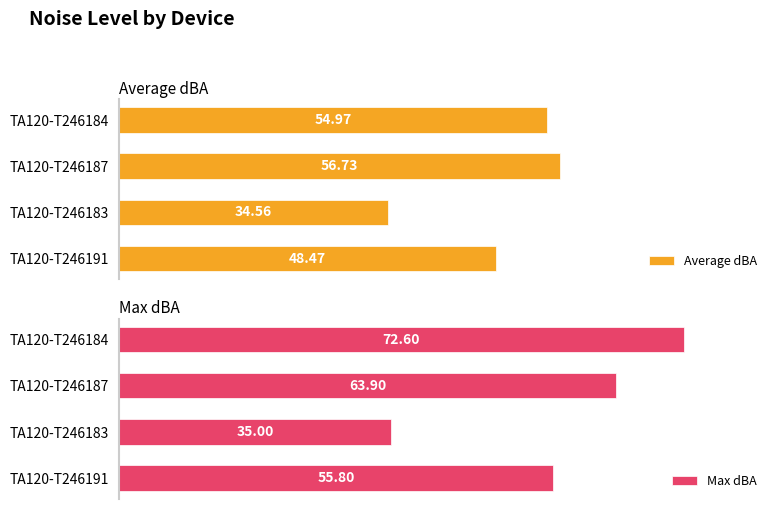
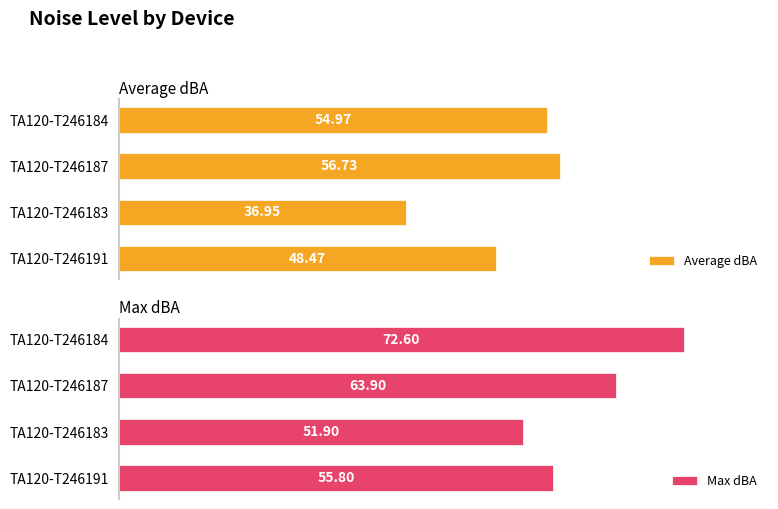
Average dBA, TA120-T246183: 34.56 -> 36.95
Max dBA, TA120-T246183: 35.00 -> 51.90
